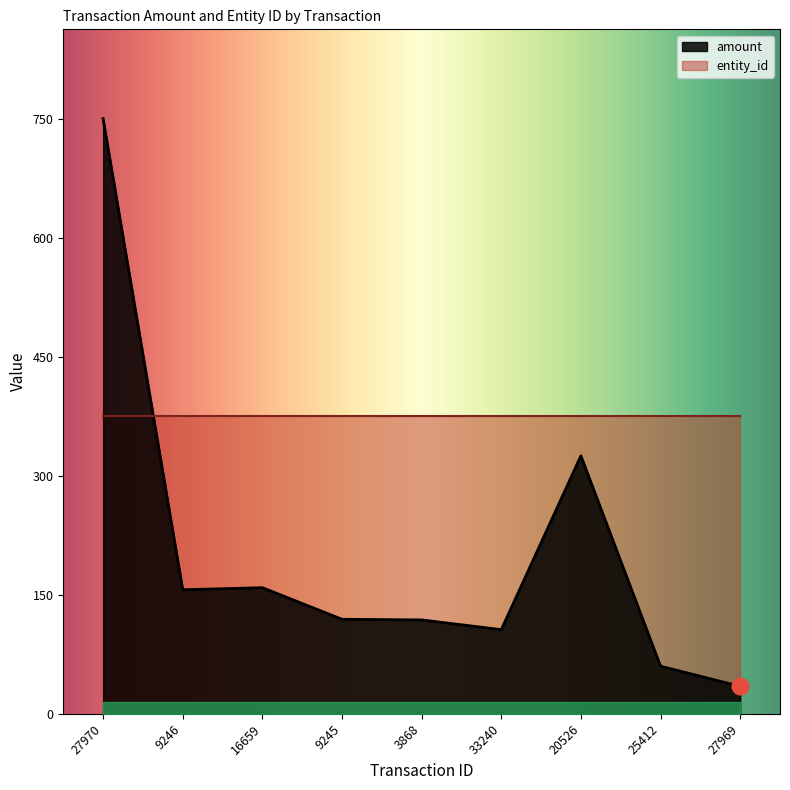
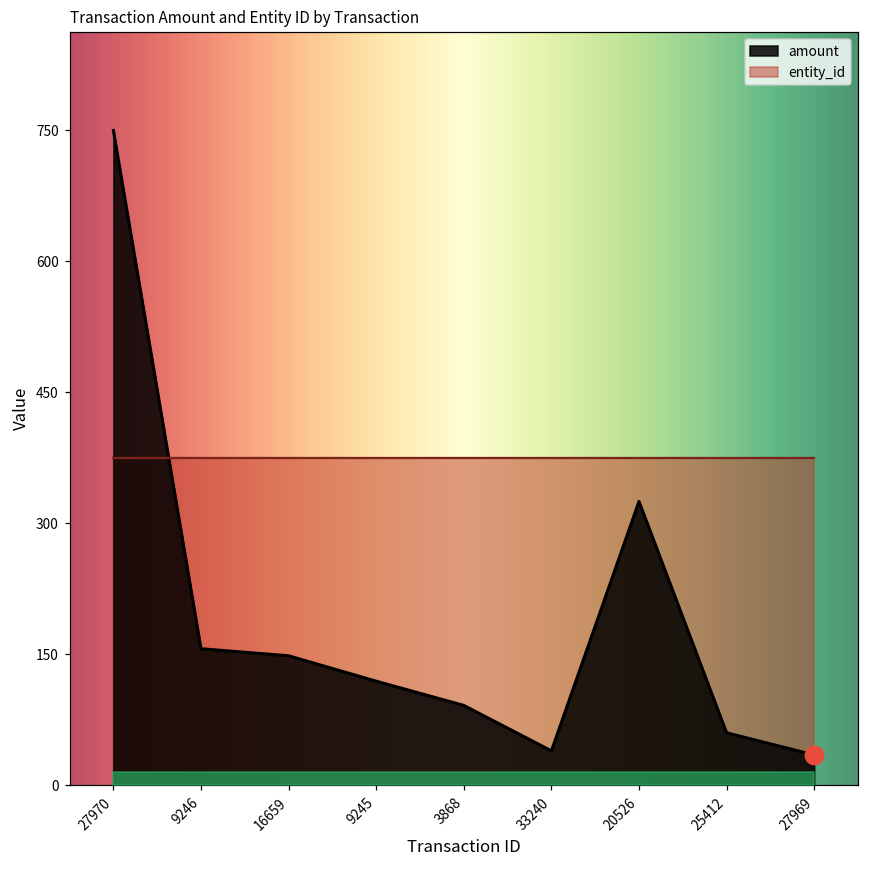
amount, 16659: 160 -> 150
amount, 3868: 120 -> 90
amount, 33240: 110 -> 40
